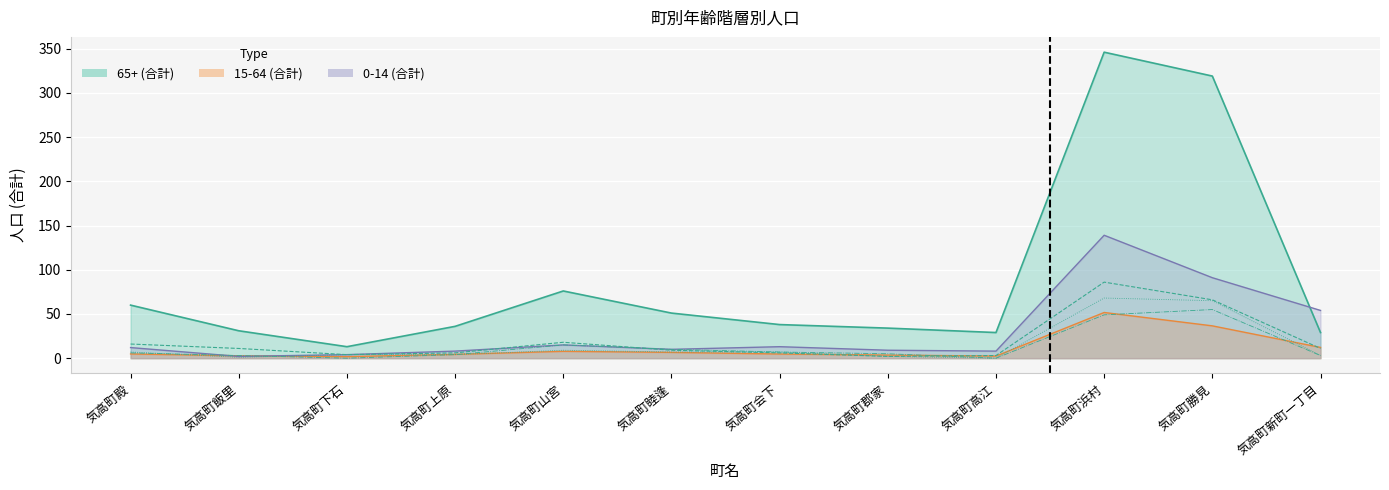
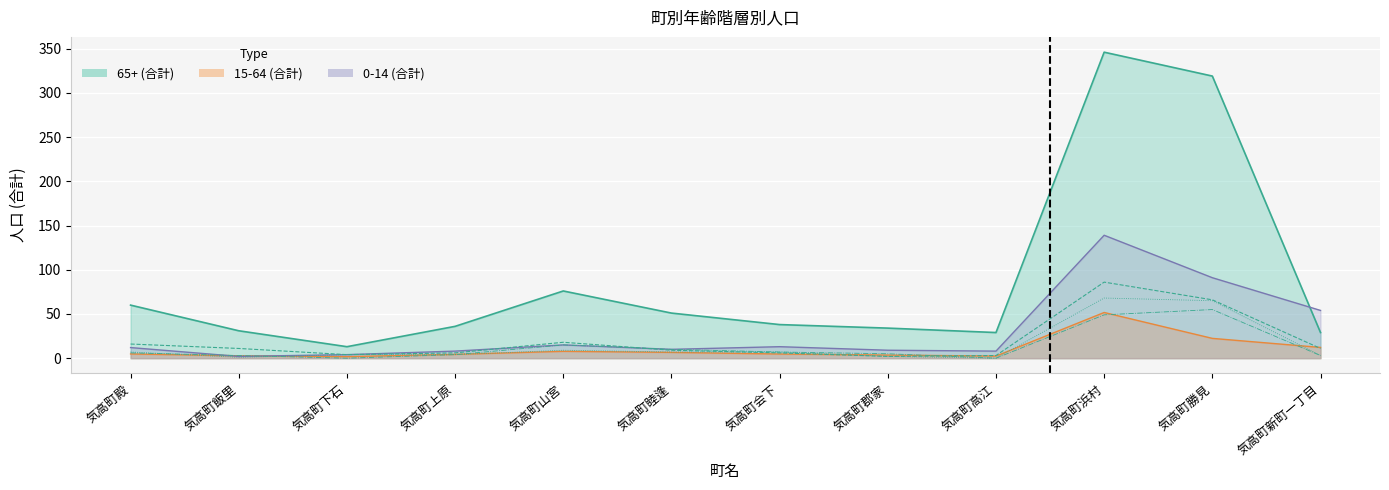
15-64 (合計), 気高町勝見: 40 -> 20
